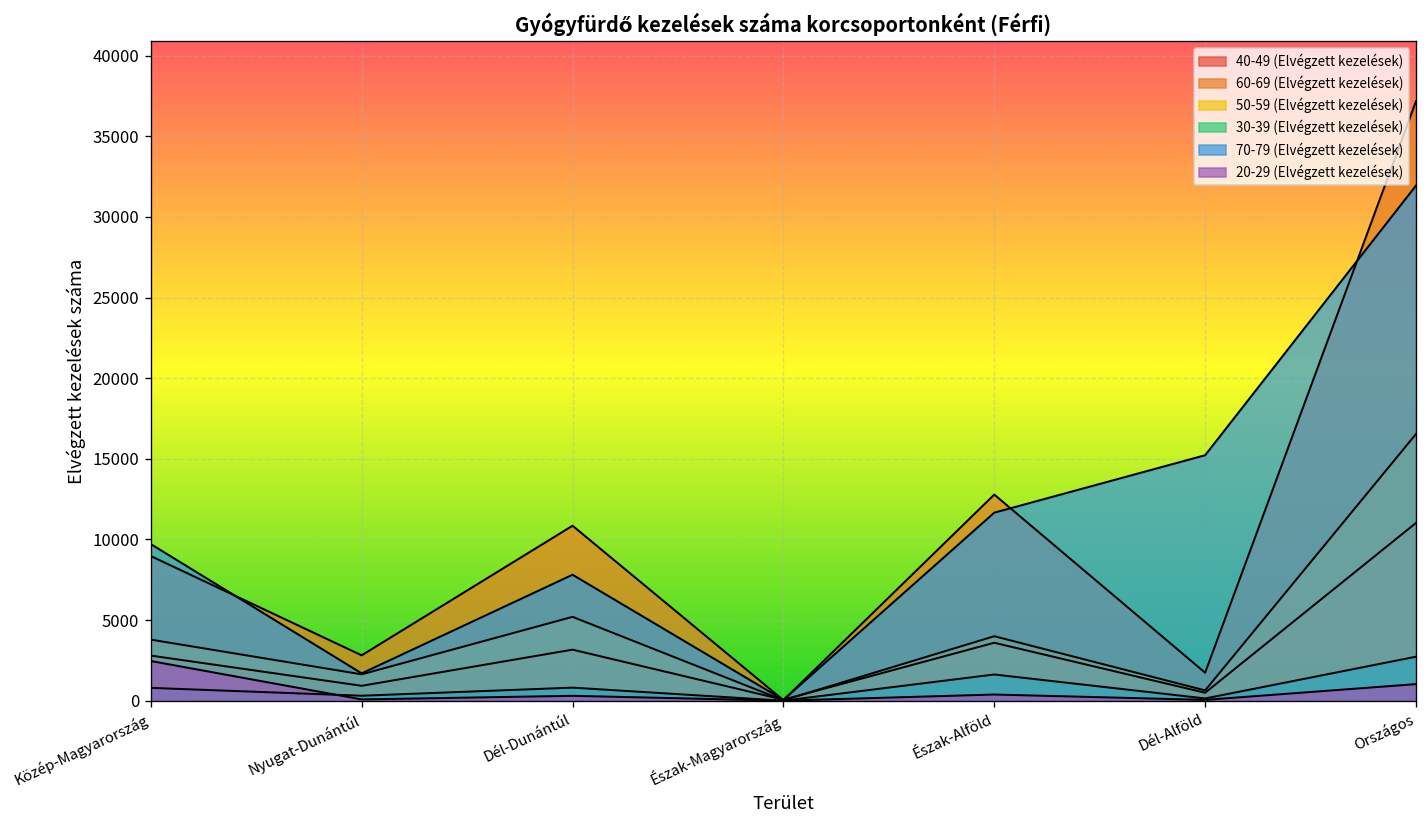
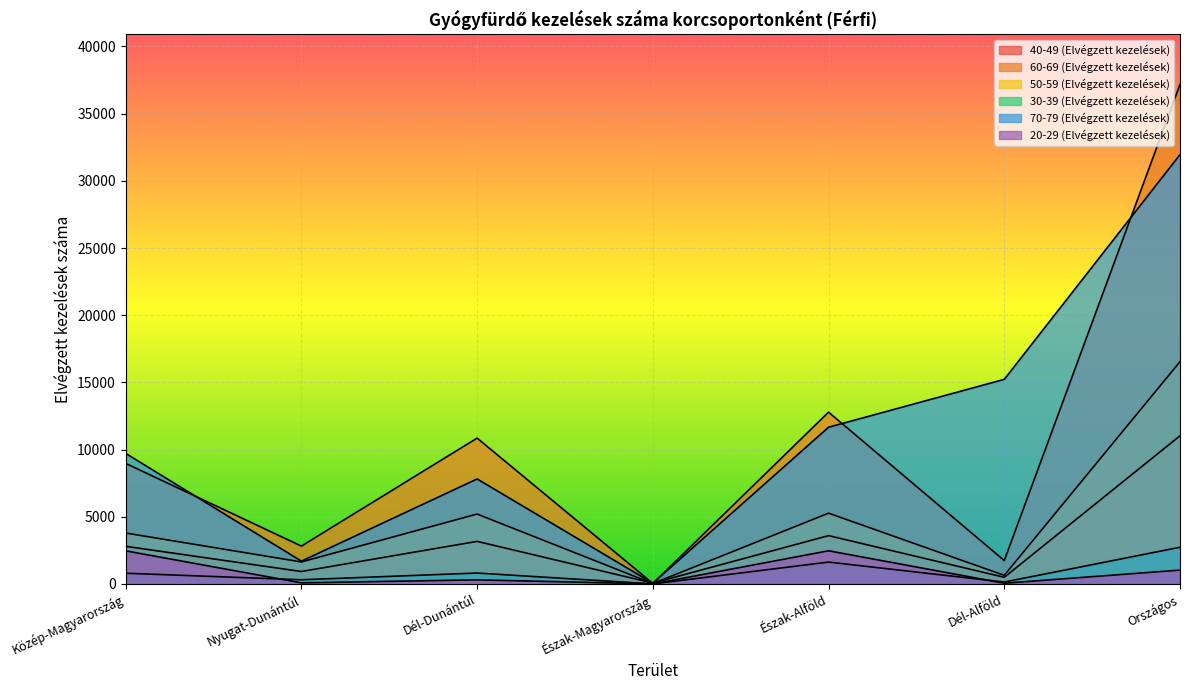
50-59 (Elvégzett kezelések), Észak-Alföld: 4000 -> 5300
20-29 (Elvégzett kezelések), Észak-Alföld: 400 -> 2500
